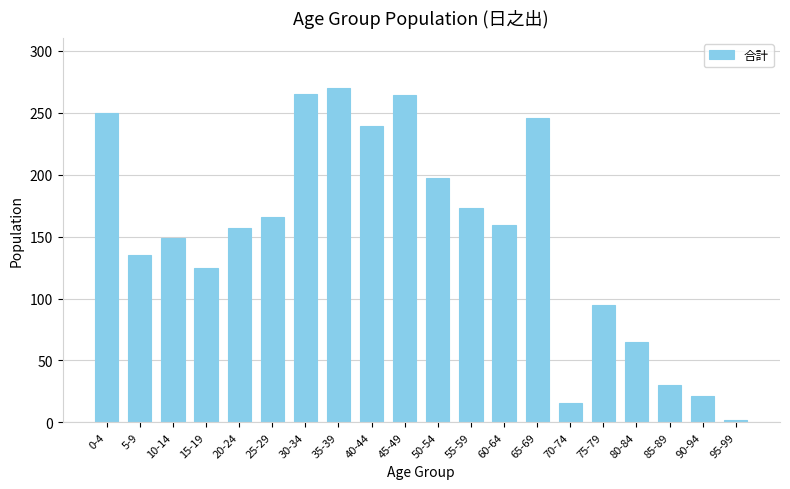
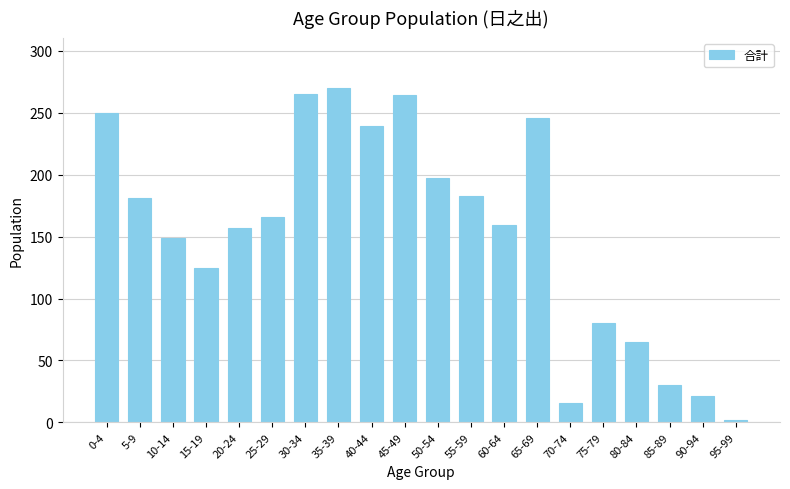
5-9: 135 -> 181
55-59: 173 -> 183
75-79: 95 -> 80
